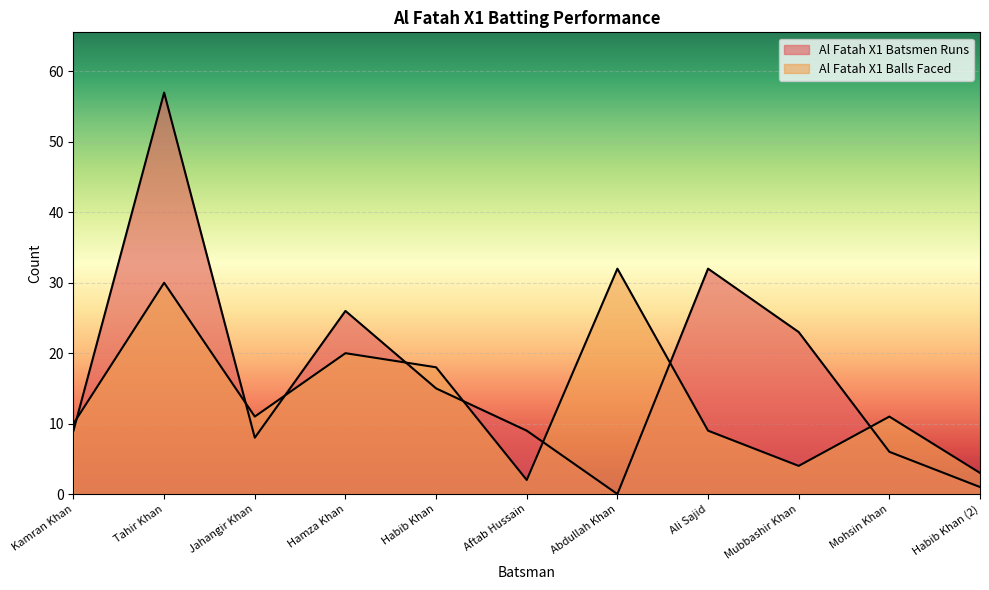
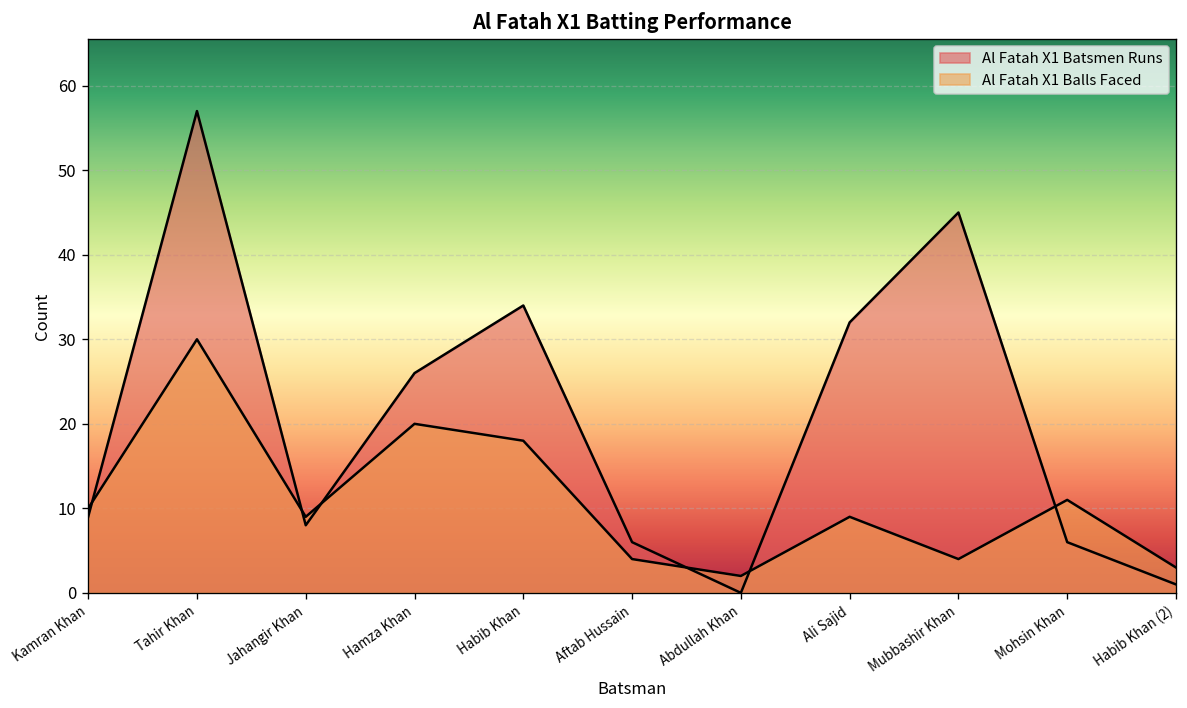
Al Fatah X1 Balls Faced, Jahangir Khan: 11 -> 9
Al Fatah X1 Batsmen Runs, Habib Khan: 15 -> 34
Al Fatah X1 Batsmen Runs, Aftab Hussain: 9 -> 6
Al Fatah X1 Balls Faced, Aftab Hussain: 2 -> 4
Al Fatah X1 Balls Faced, Abdullah Khan: 32 -> 2
Al Fatah X1 Batsmen Runs, Mubbashir Khan: 23 -> 45
